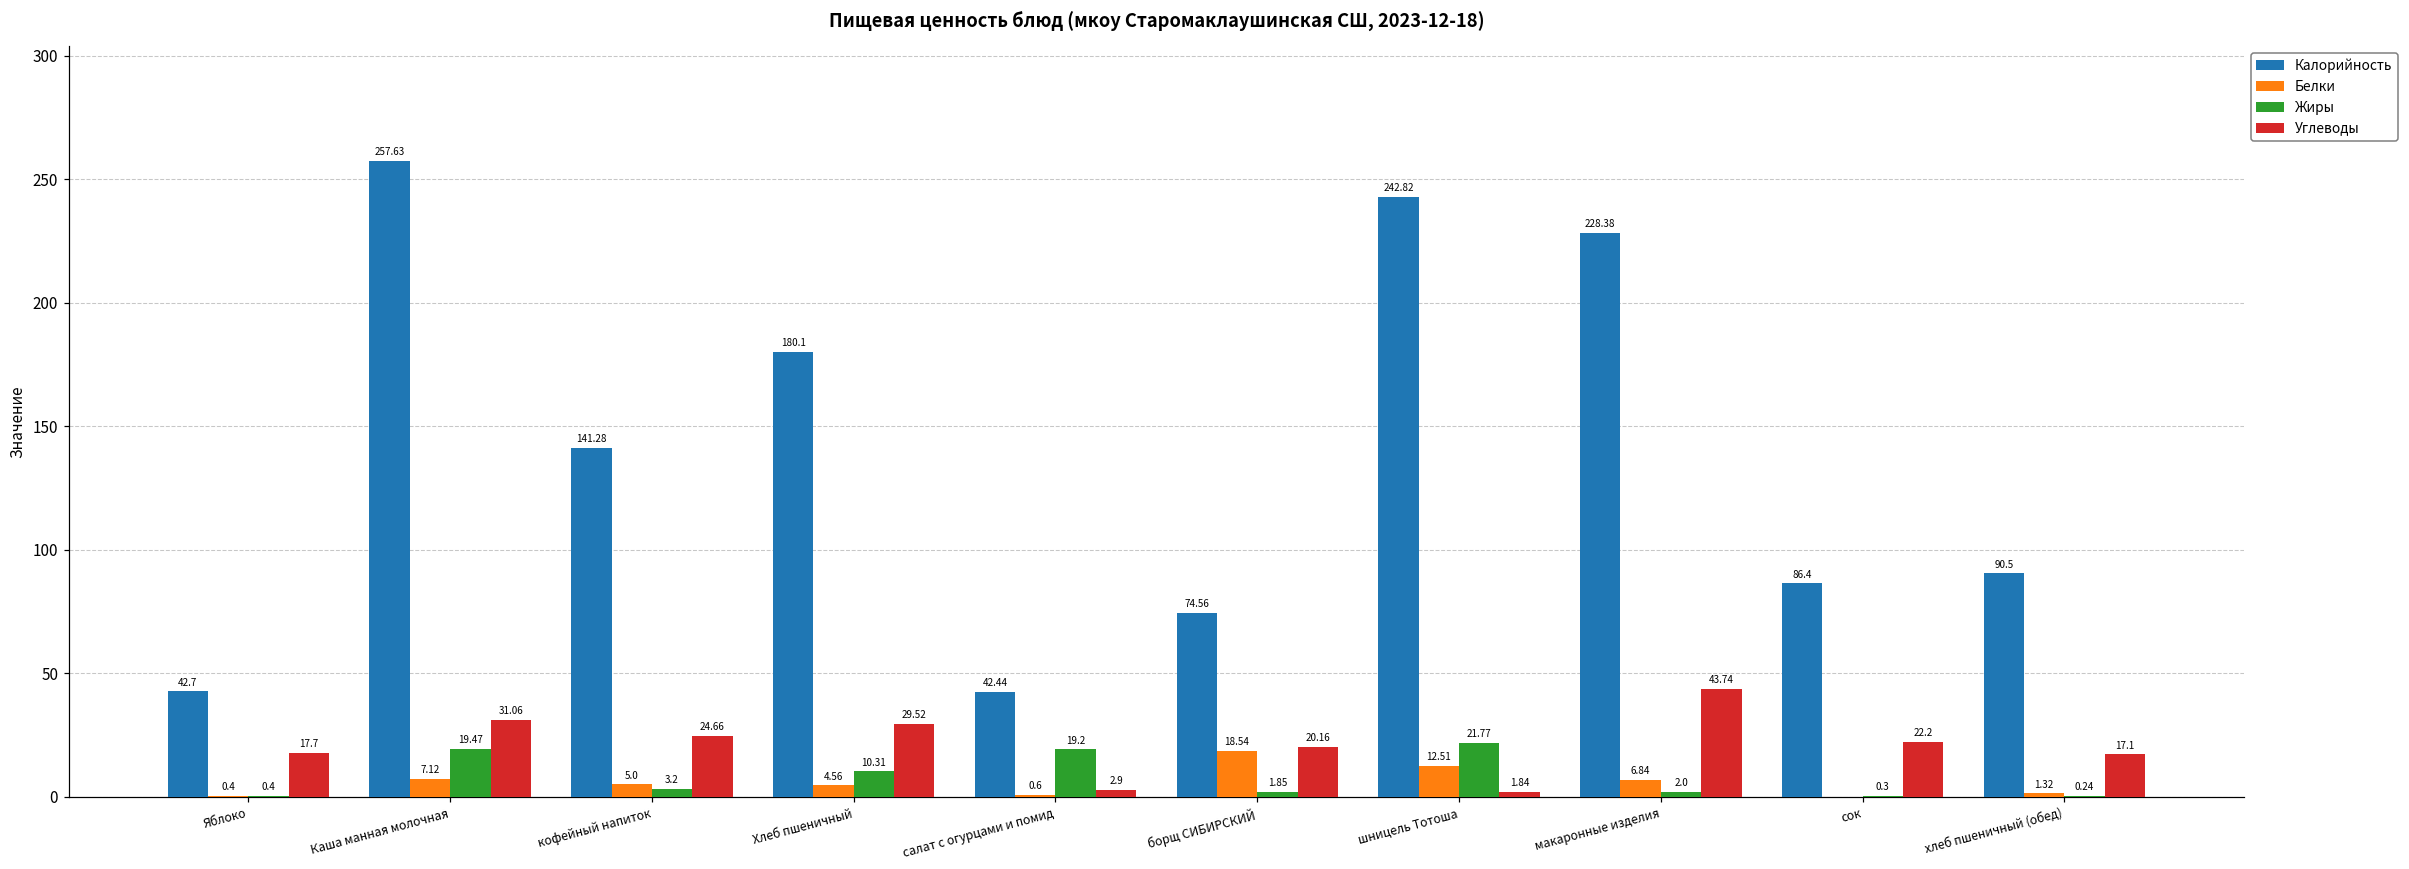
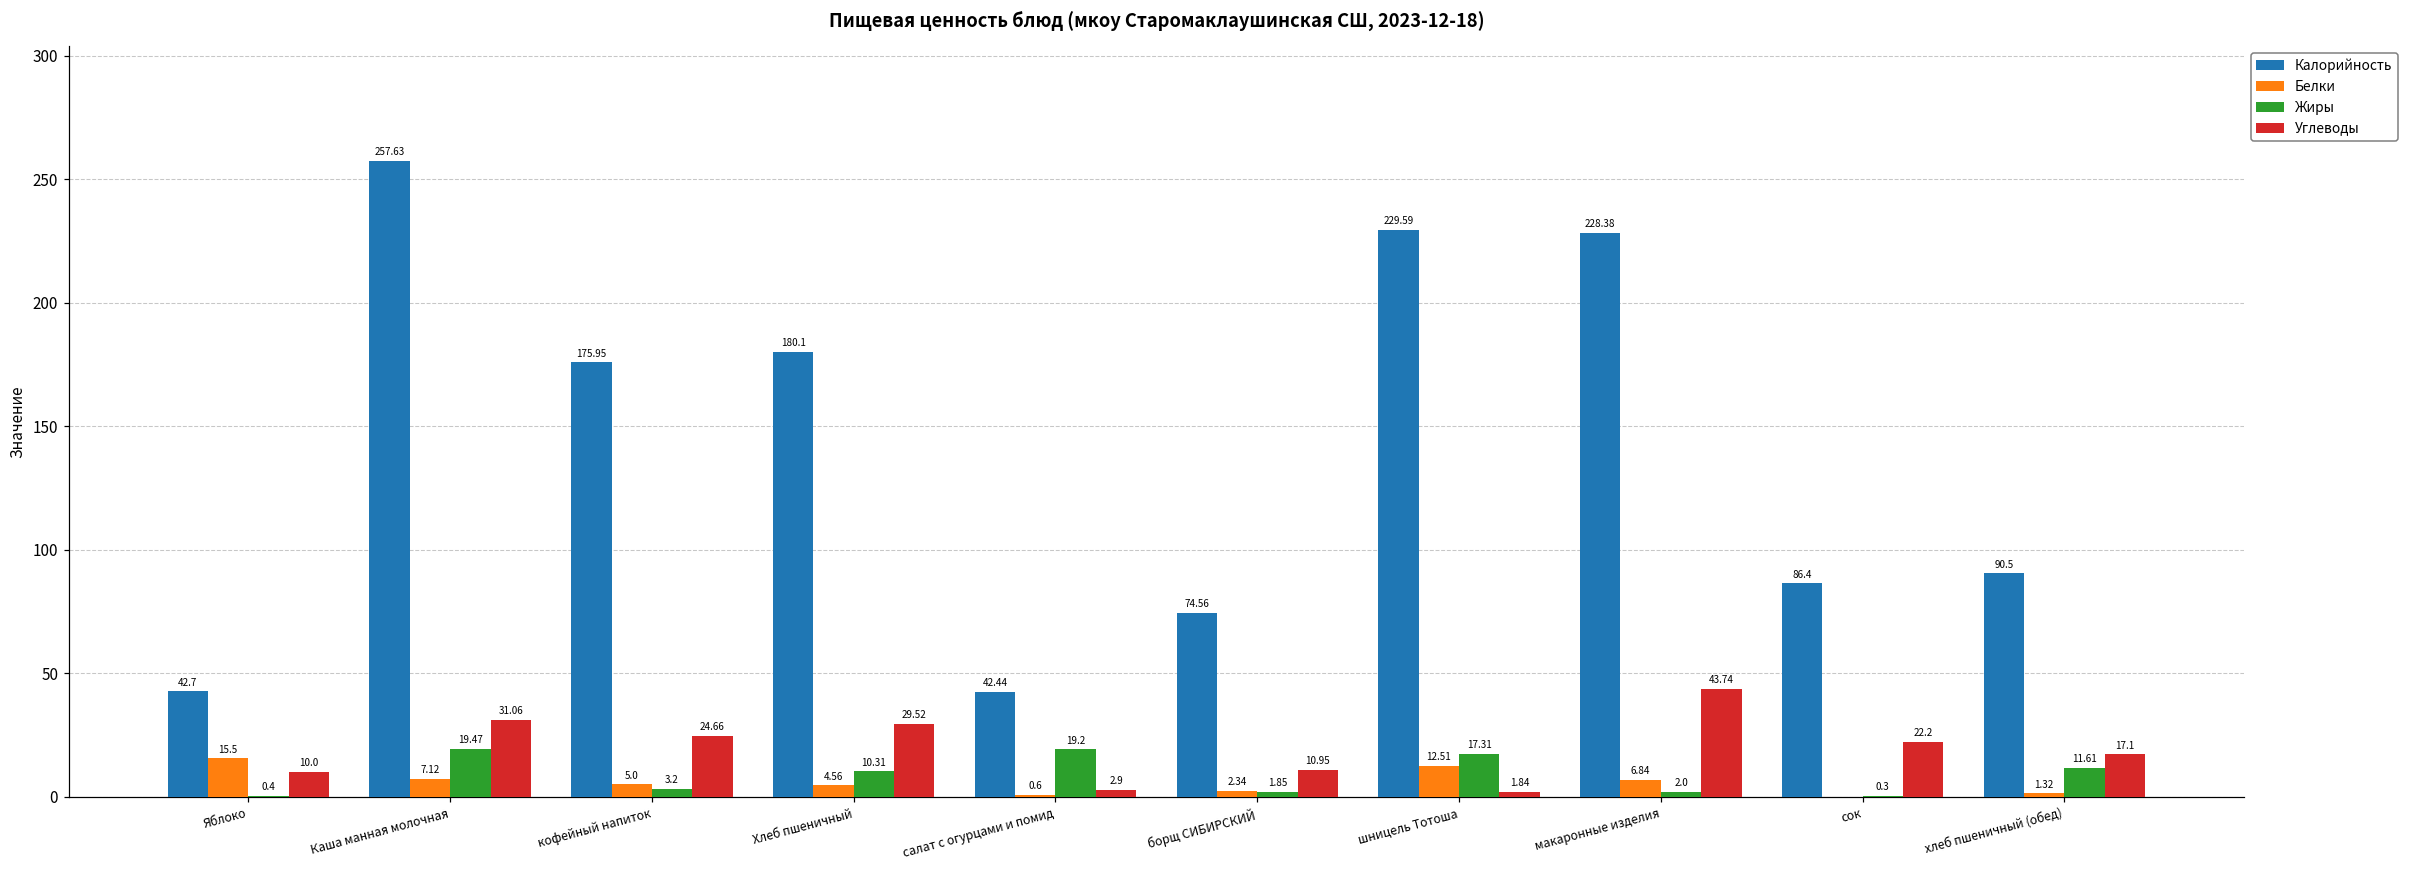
Белки, Яблоко: 0.4 -> 15.5
Углеводы, Яблоко: 17.7 -> 10.0
Калорийность, кофейный напиток: 141.28 -> 175.95
Белки, борщ СИБИРСКИЙ: 18.54 -> 2.34
Углеводы, борщ СИБИРСКИЙ: 20.16 -> 10.95
Калорийность, шницель Тотоша: 242.82 -> 229.59
Жиры, шницель Тотоша: 21.77 -> 17.31
Жиры, хлеб пшеничный (обед): 0.24 -> 11.61
